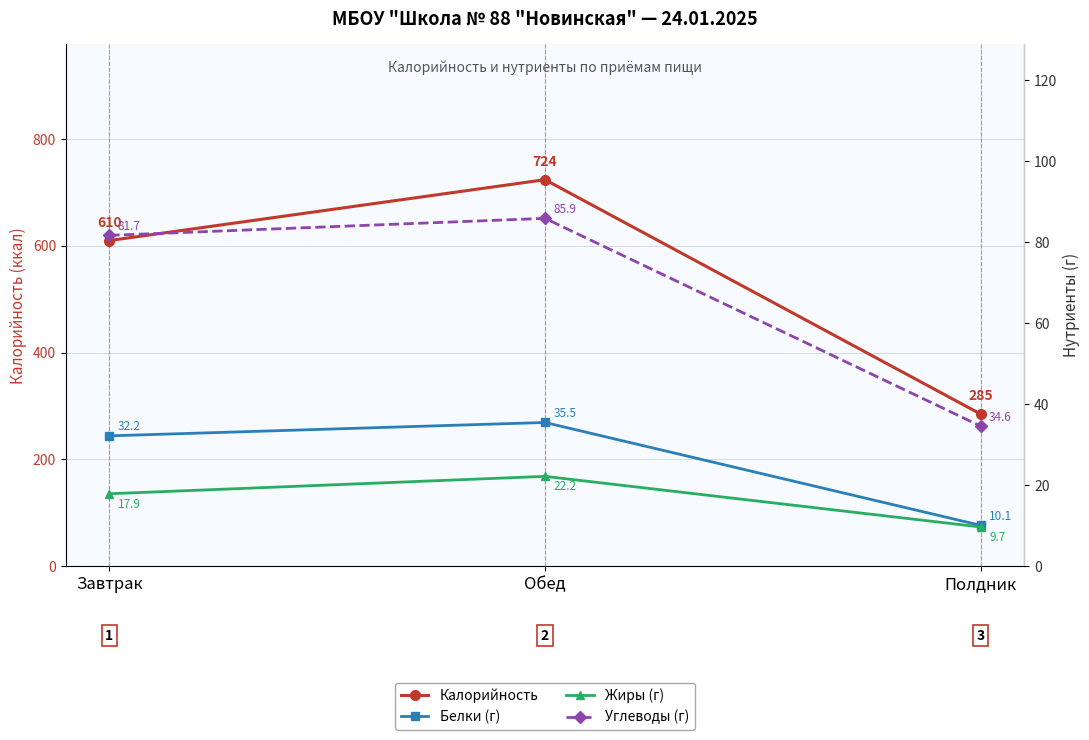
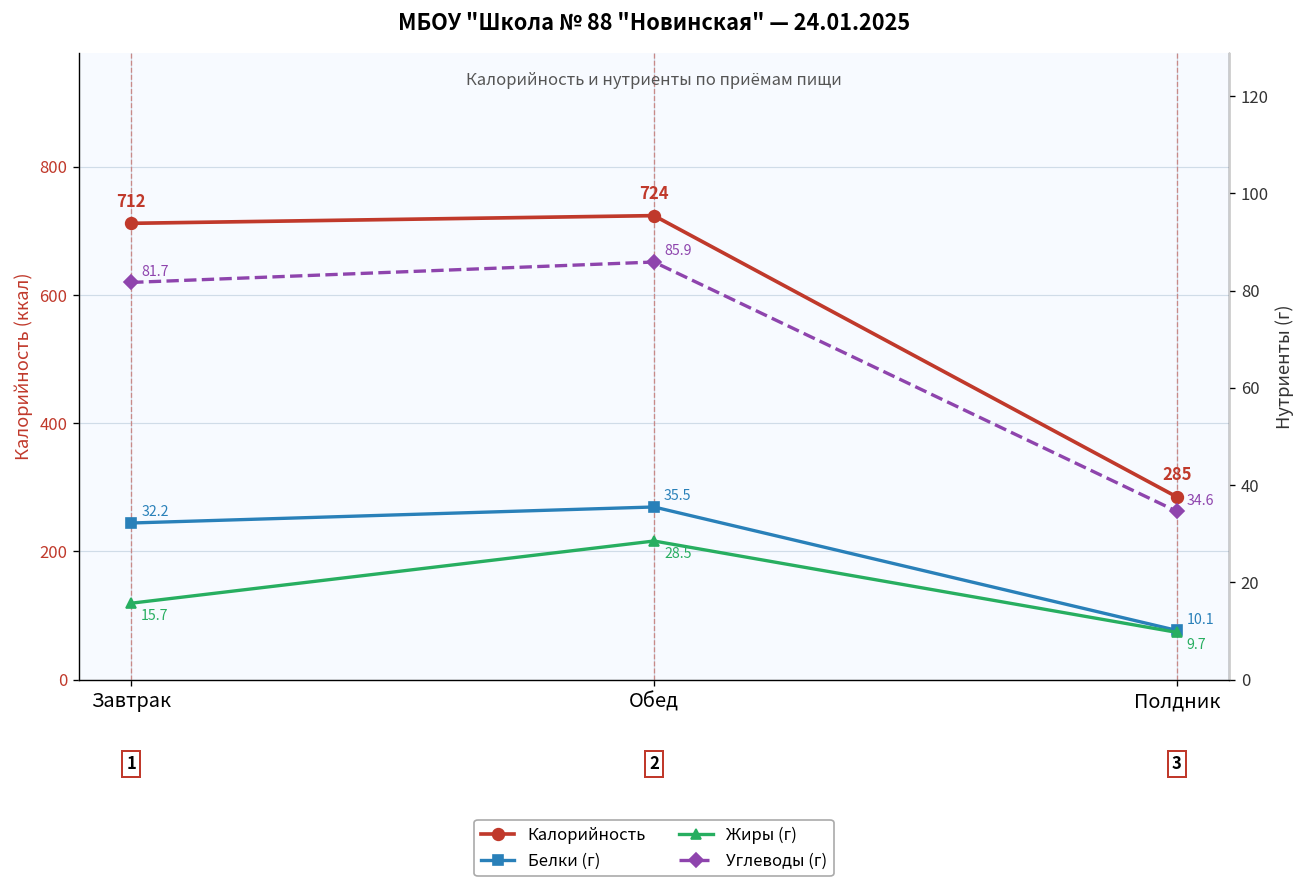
Калорийность, Завтрак: 610 -> 712
Жиры (г), Завтрак: 17.9 -> 15.7
Жиры (г), Обед: 22.2 -> 28.5
